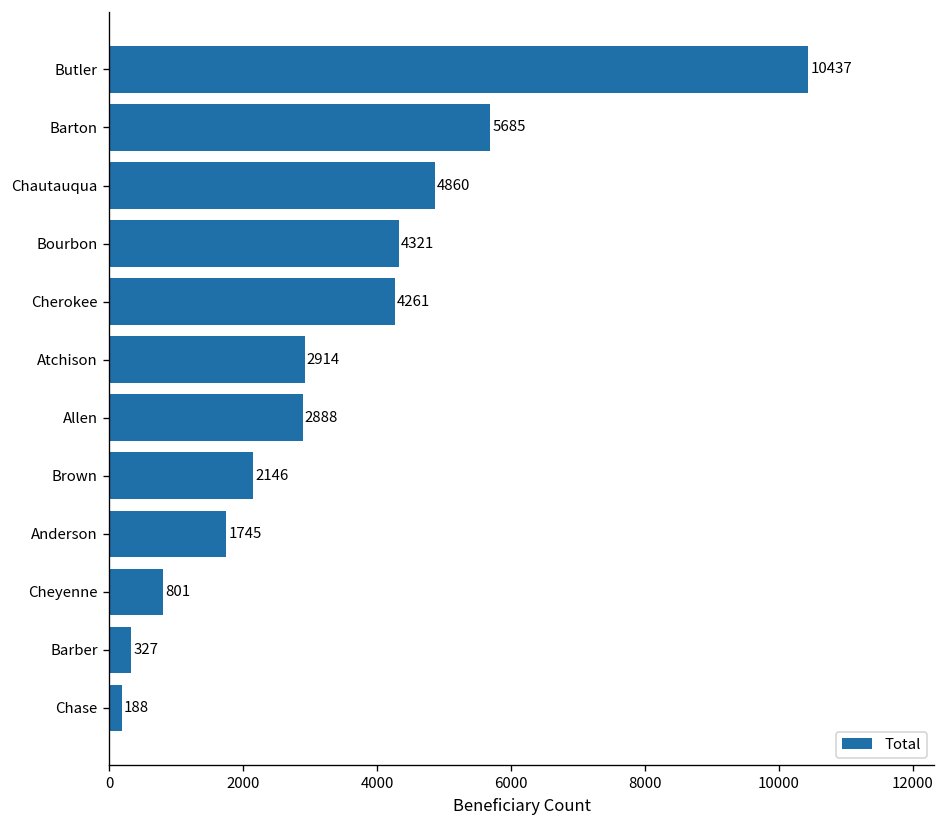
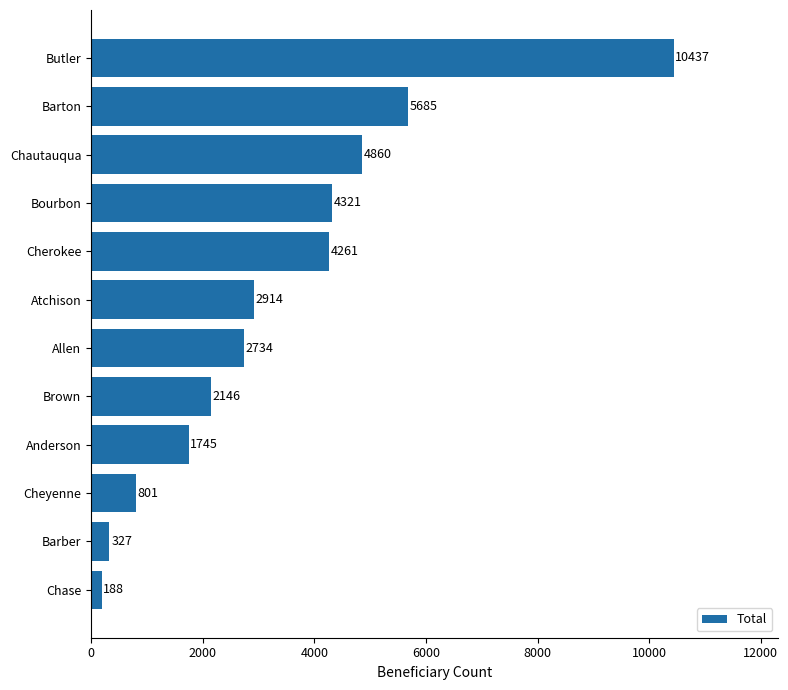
Allen: 2888 -> 2734
